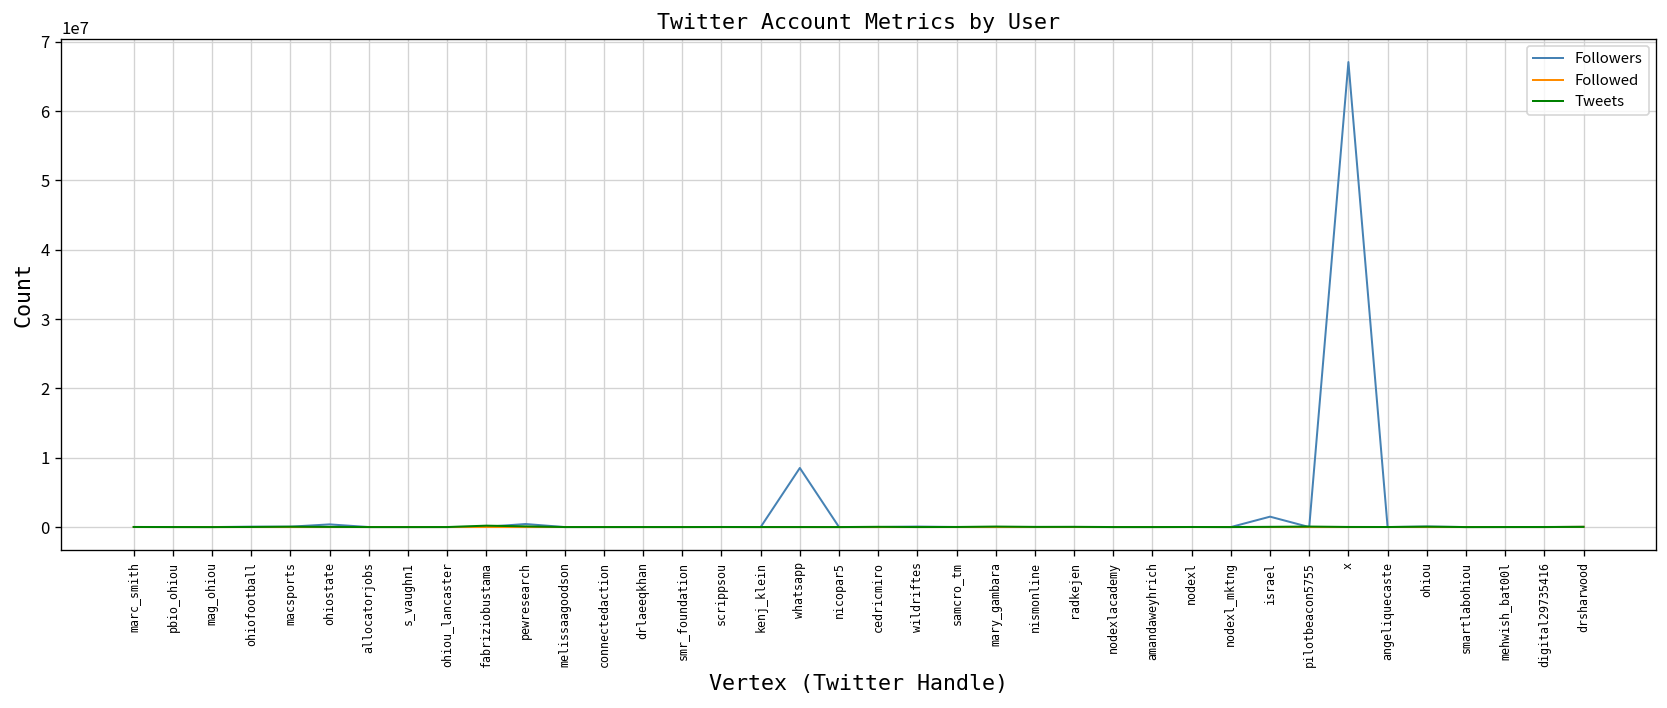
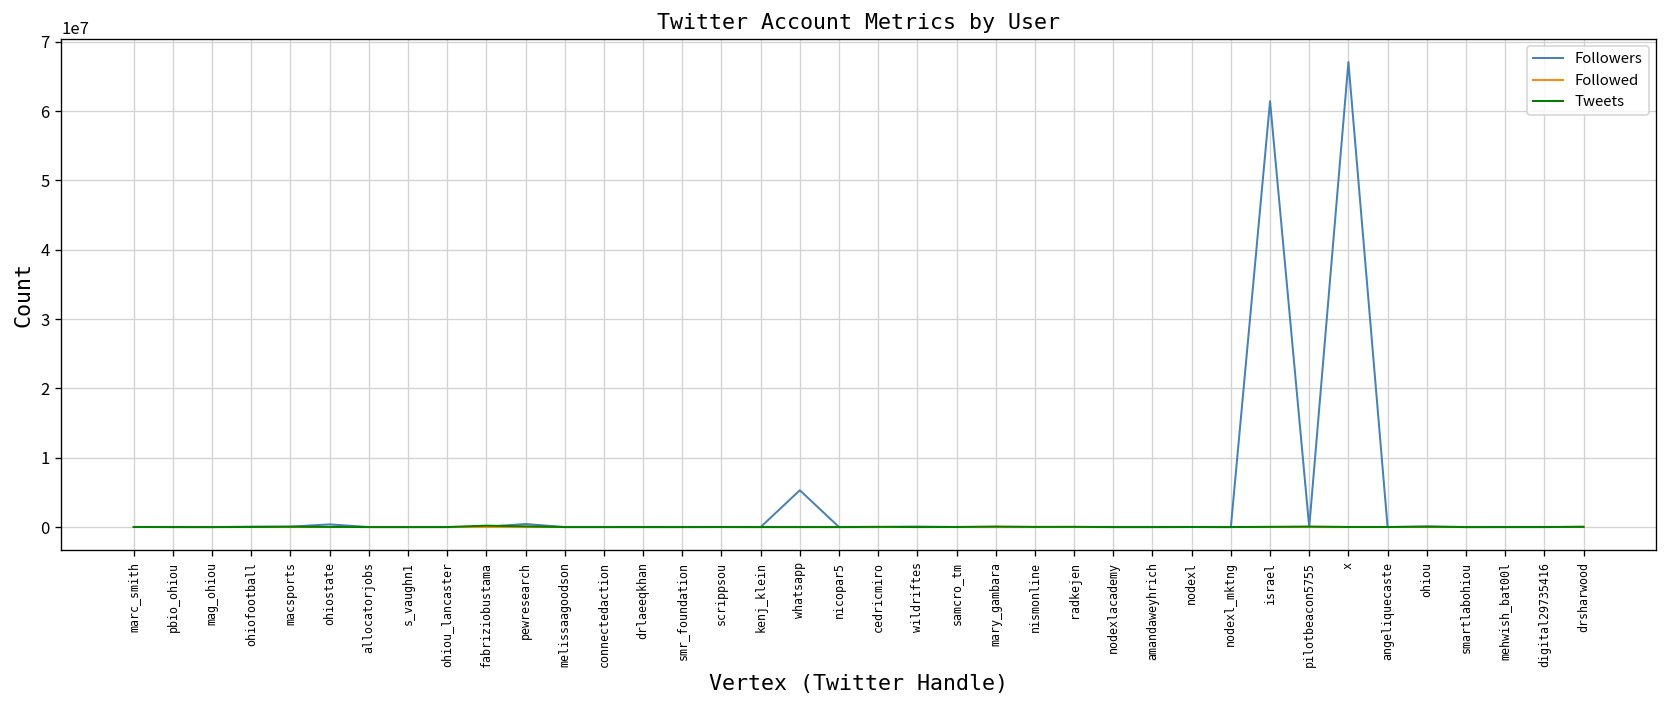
Followers, whatsapp: 9000000 -> 5000000
Followers, israel: 1000000 -> 61000000
